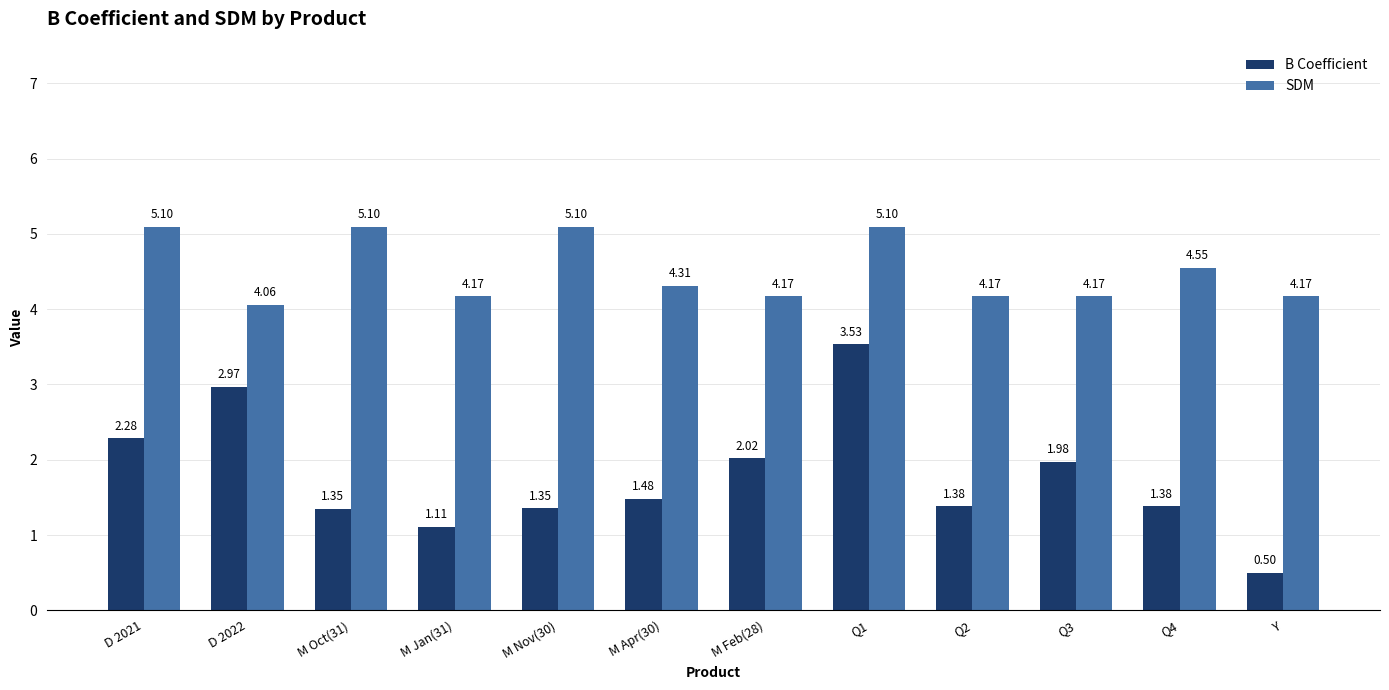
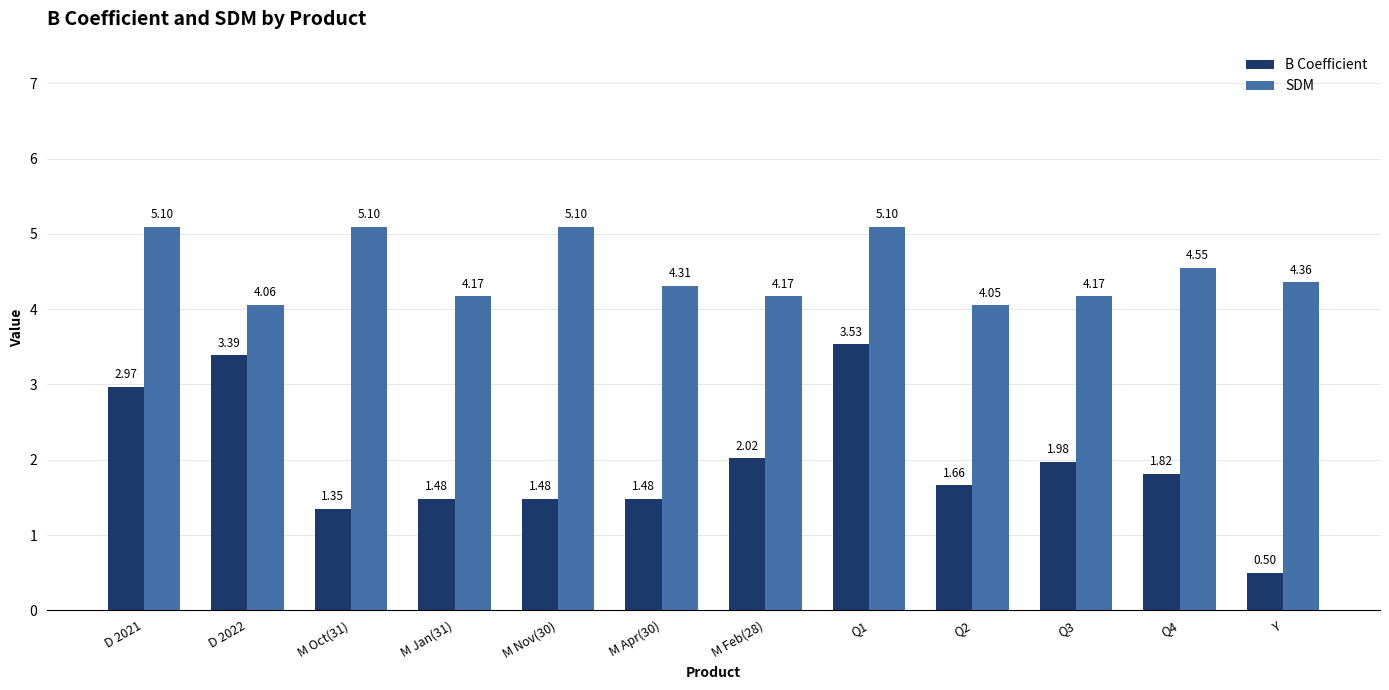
B Coefficient, D 2021: 2.28 -> 2.97
B Coefficient, D 2022: 2.97 -> 3.39
B Coefficient, M Jan(31): 1.11 -> 1.48
B Coefficient, M Nov(30): 1.35 -> 1.48
B Coefficient, Q2: 1.38 -> 1.66
SDM, Q2: 4.17 -> 4.05
B Coefficient, Q4: 1.38 -> 1.82
SDM, Y: 4.17 -> 4.36
